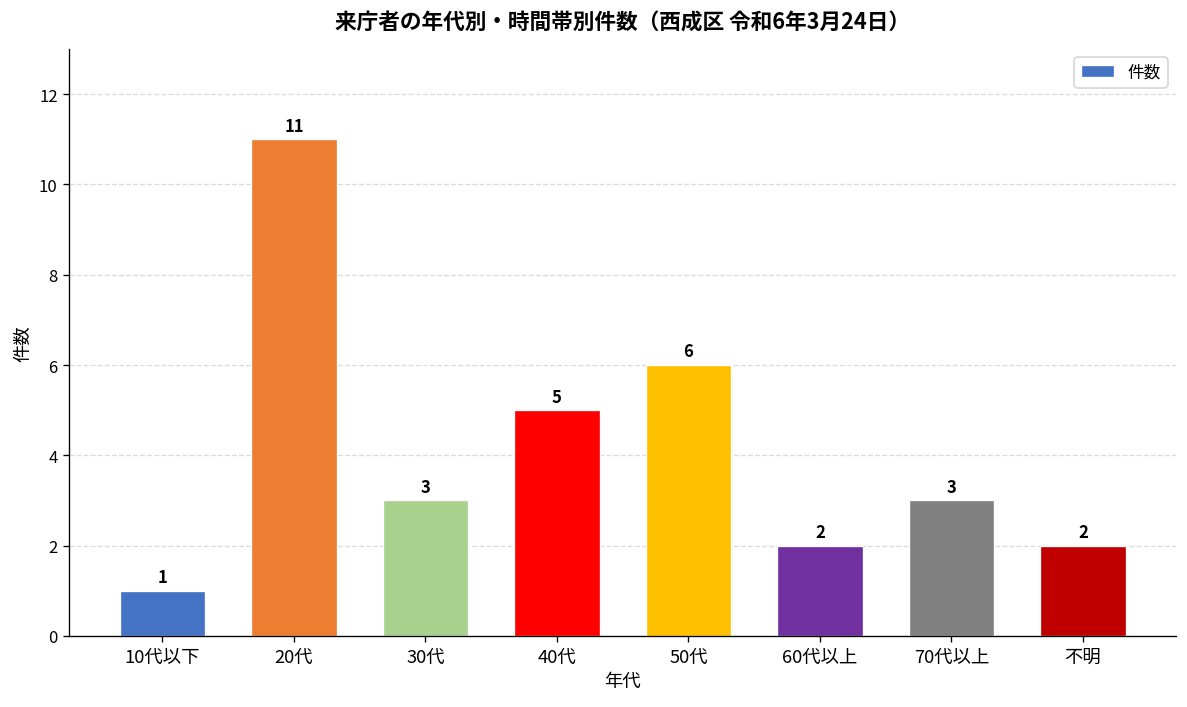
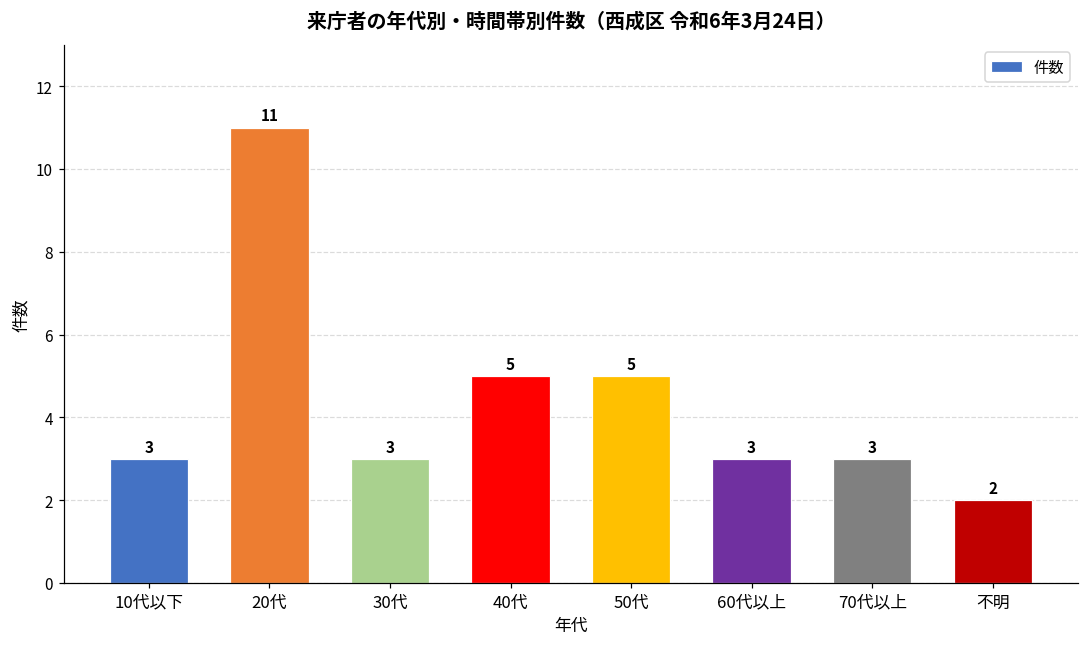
10代以下: 1 -> 3
50代: 6 -> 5
60代以上: 2 -> 3
